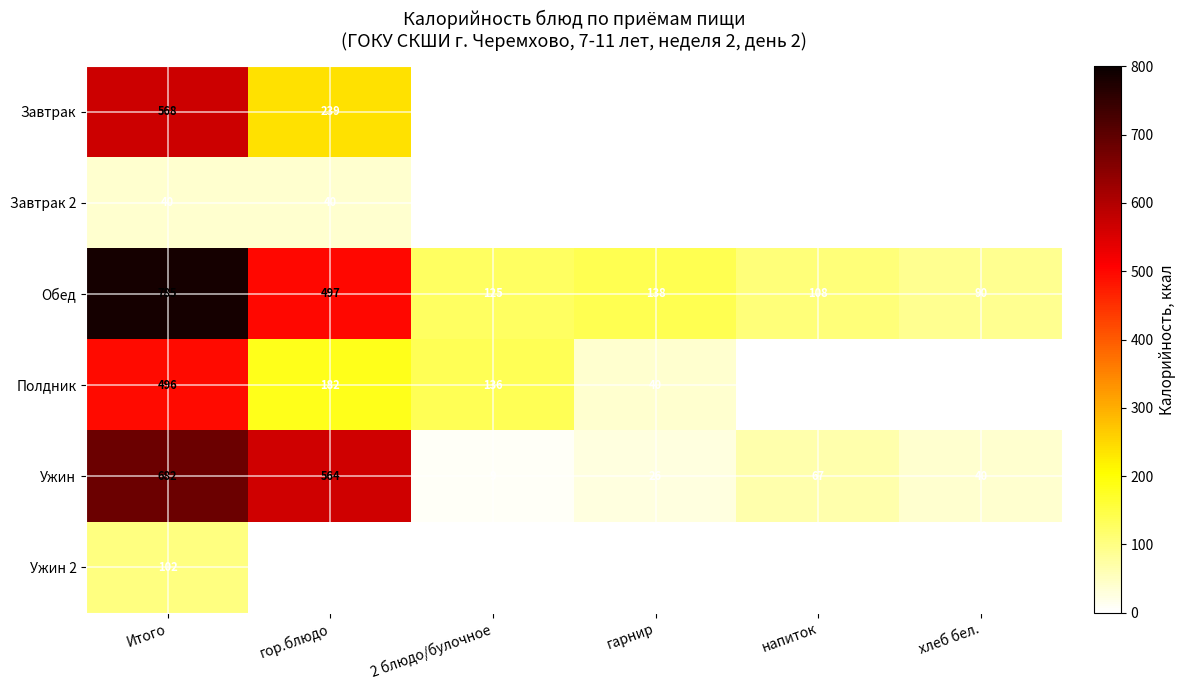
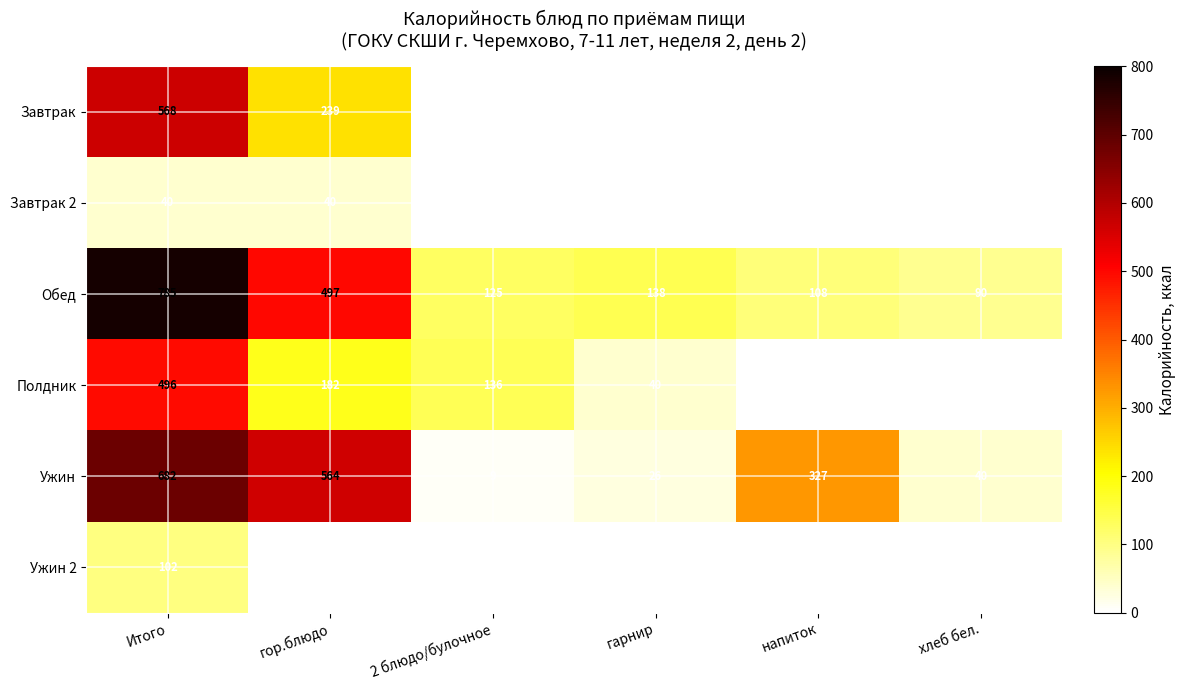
Ужин, напиток: 67 -> 327
